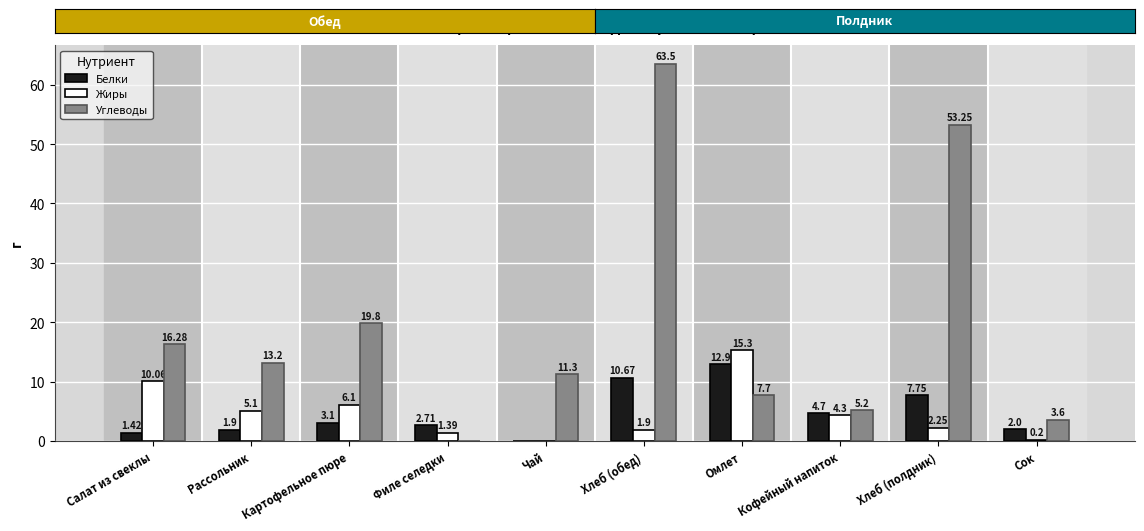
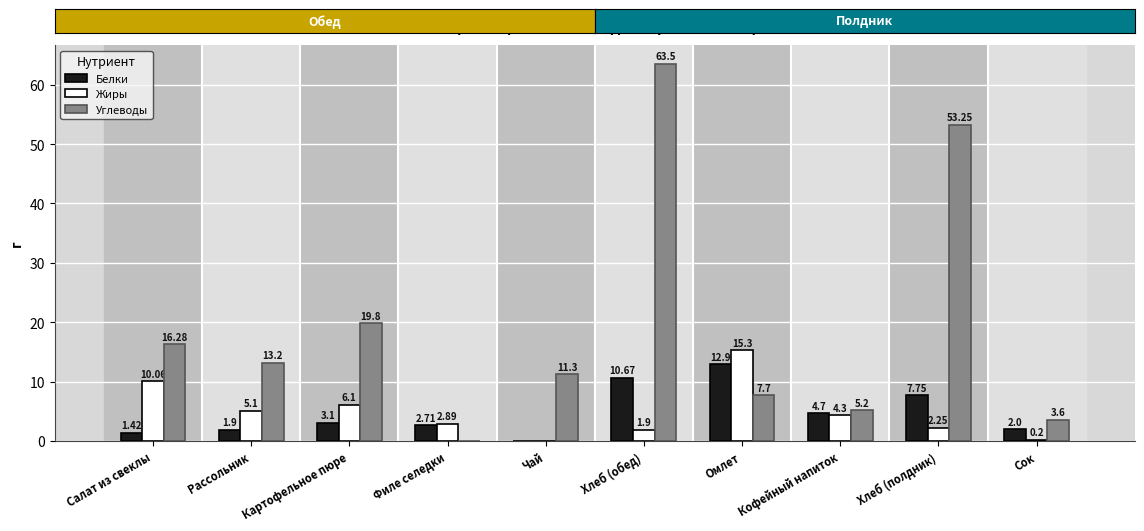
Жиры, Филе селедки: 1.39 -> 2.89
